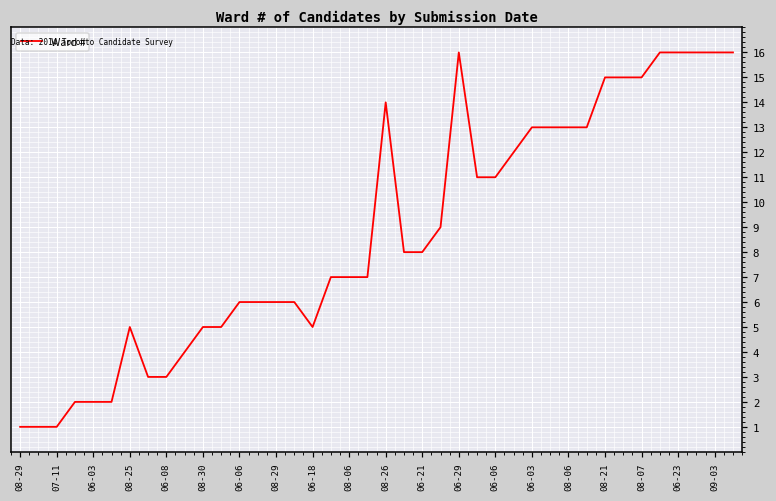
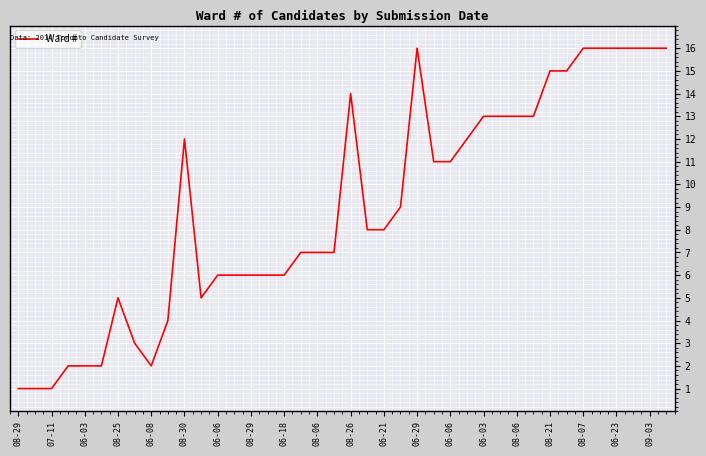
06-08: 3 -> 2
08-30: 5 -> 12
06-18: 5 -> 6
08-07: 15 -> 16
